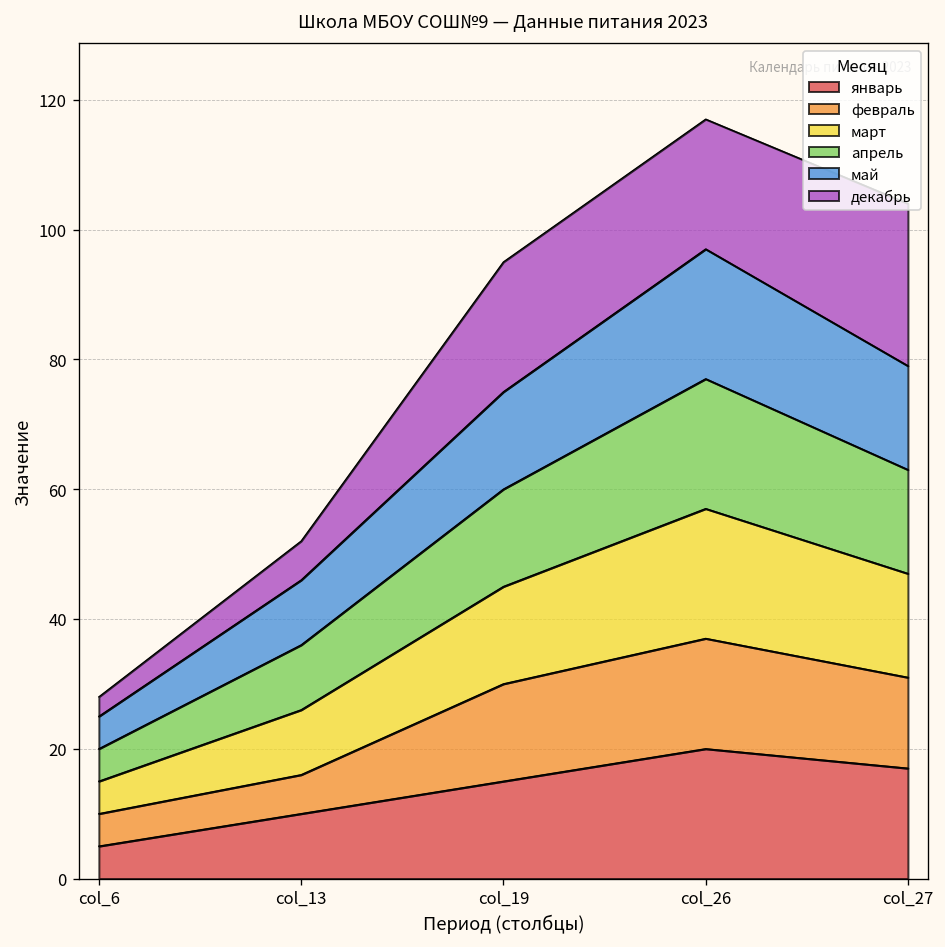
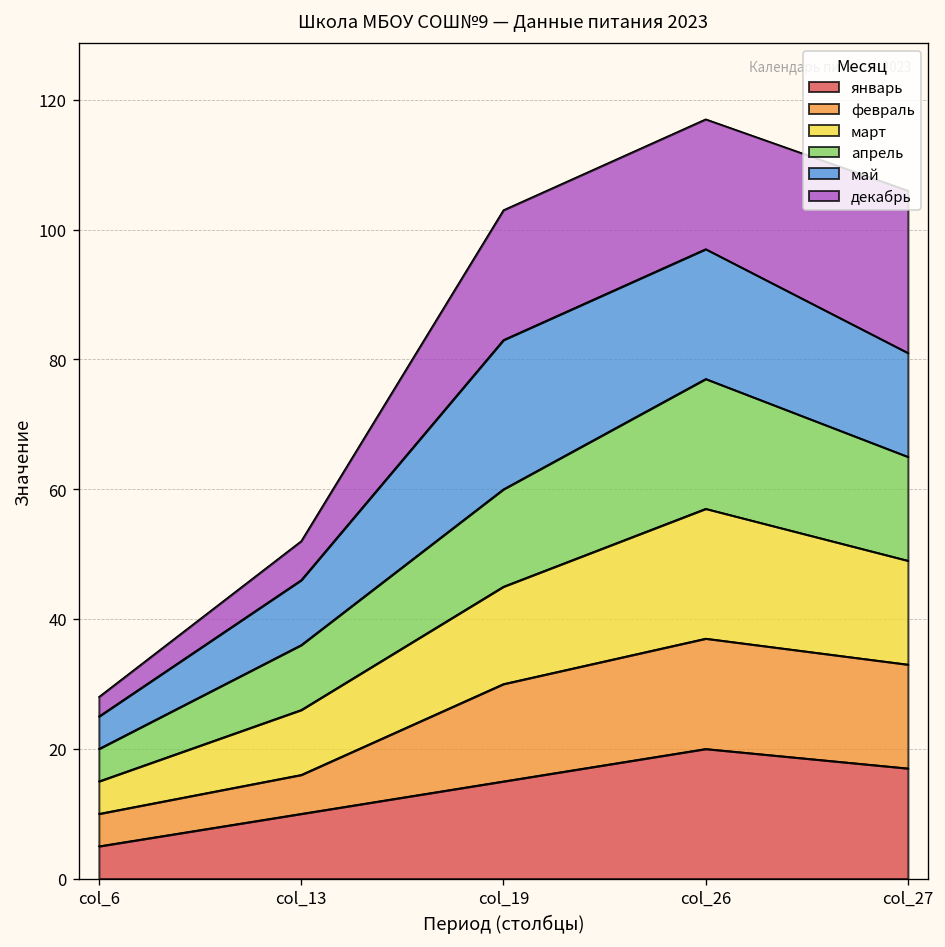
май, col_19: 15 -> 23
февраль, col_27: 14 -> 16
